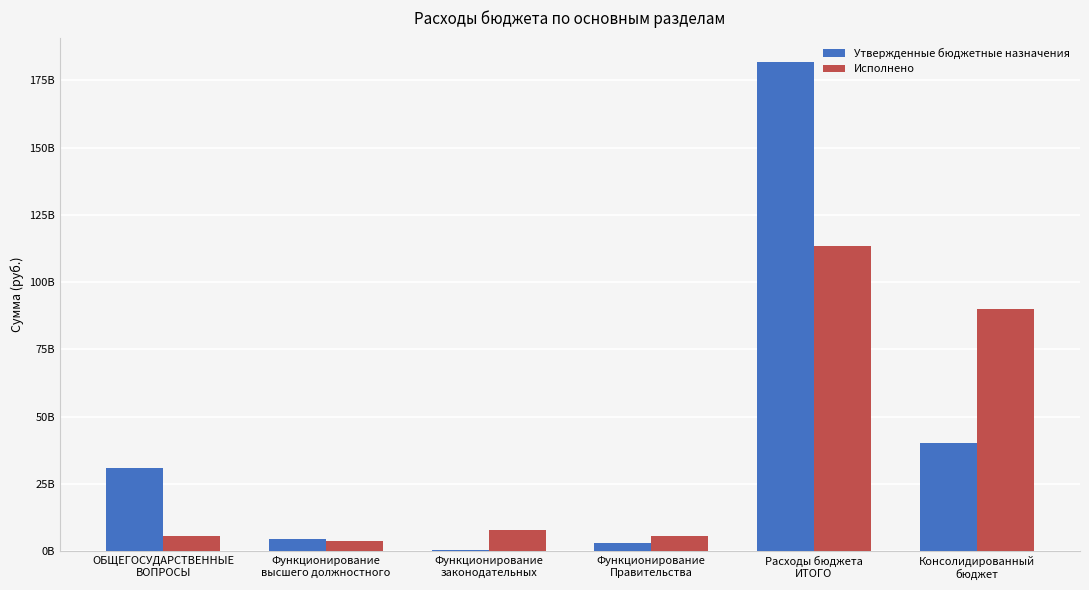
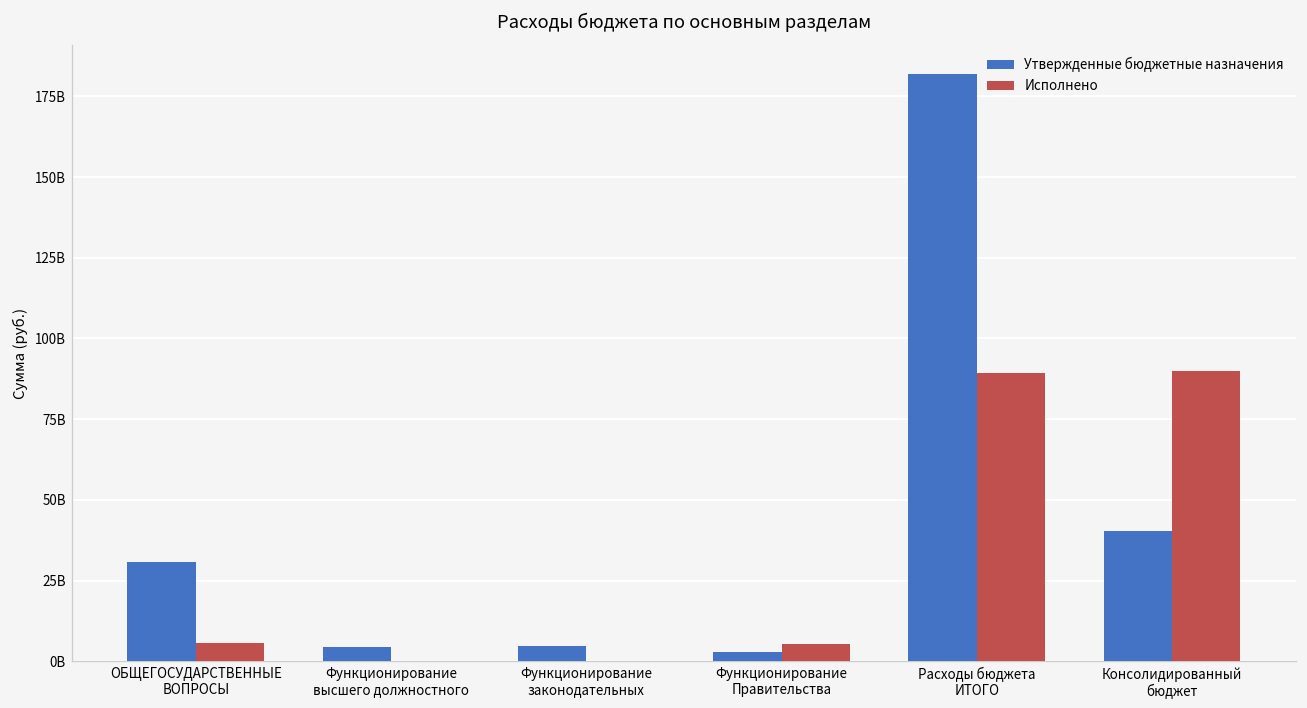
Исполнено, Функционирование высшего должностного: 4000000000 -> 0
Утвержденные бюджетные назначения, Функционирование законодательных: 0 -> 5000000000
Исполнено, Функционирование законодательных: 8000000000 -> 0
Исполнено, Расходы бюджета ИТОГО: 113000000000 -> 89000000000
